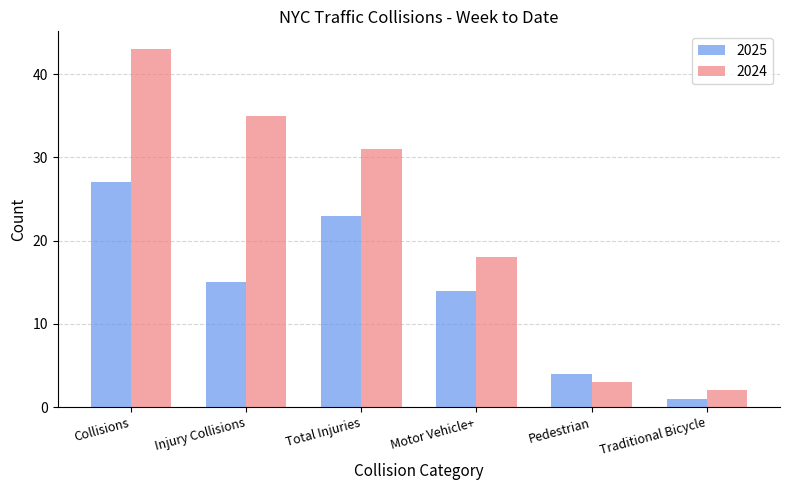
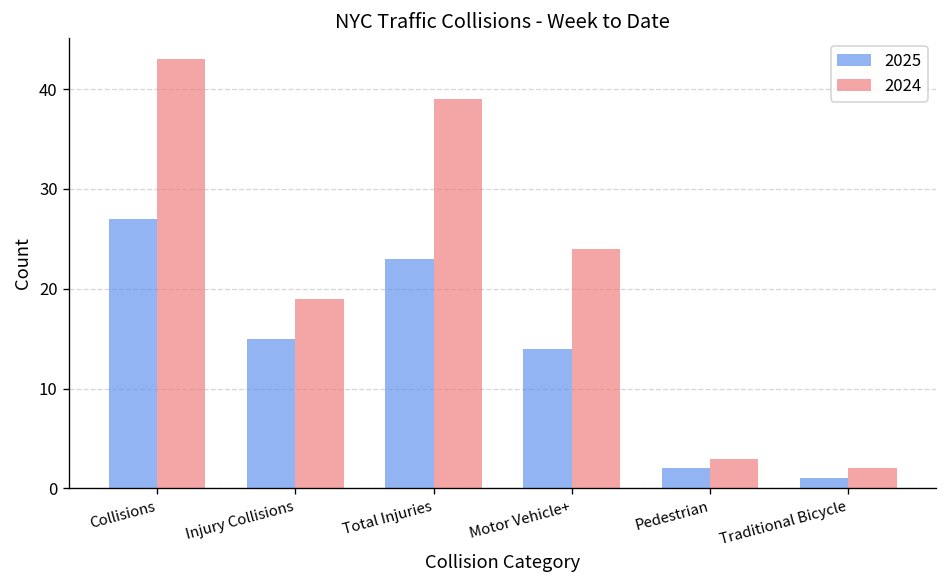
2024, Injury Collisions: 35 -> 19
2024, Total Injuries: 31 -> 39
2024, Motor Vehicle+: 18 -> 24
2025, Pedestrian: 4 -> 2
